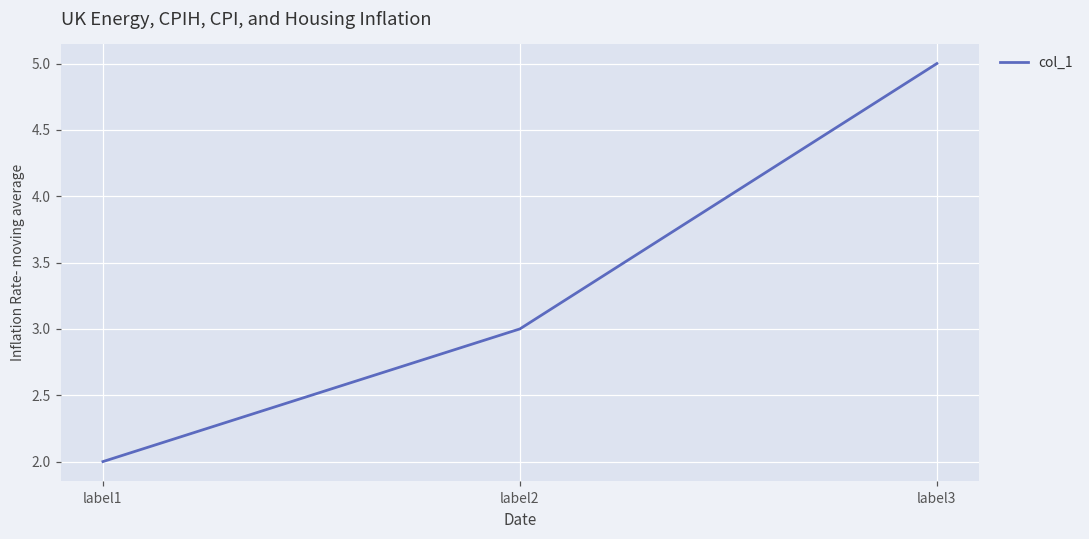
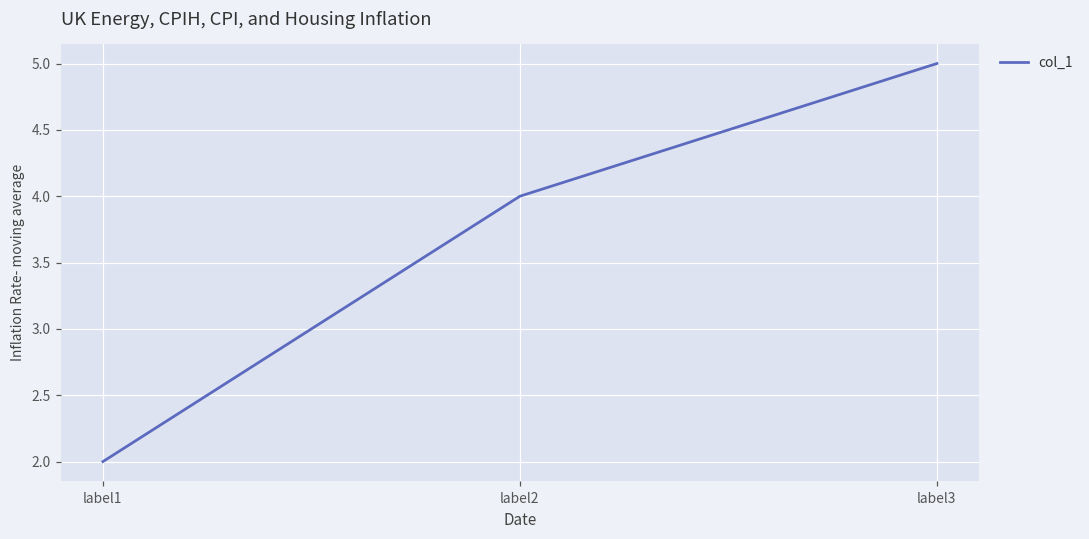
label2: 3 -> 4
